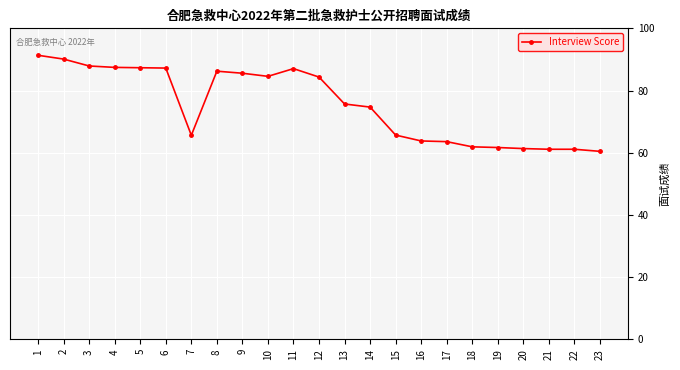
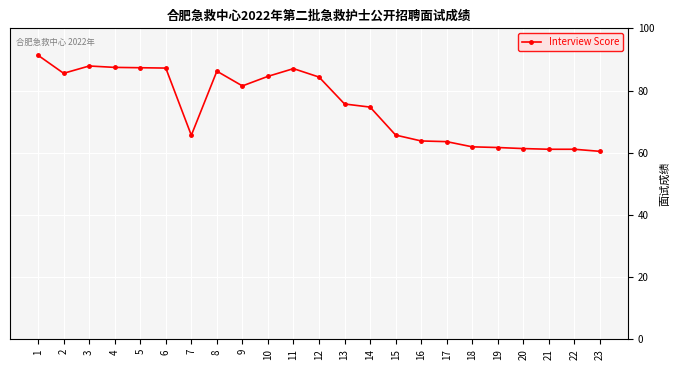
2: 90 -> 86
9: 86 -> 81
